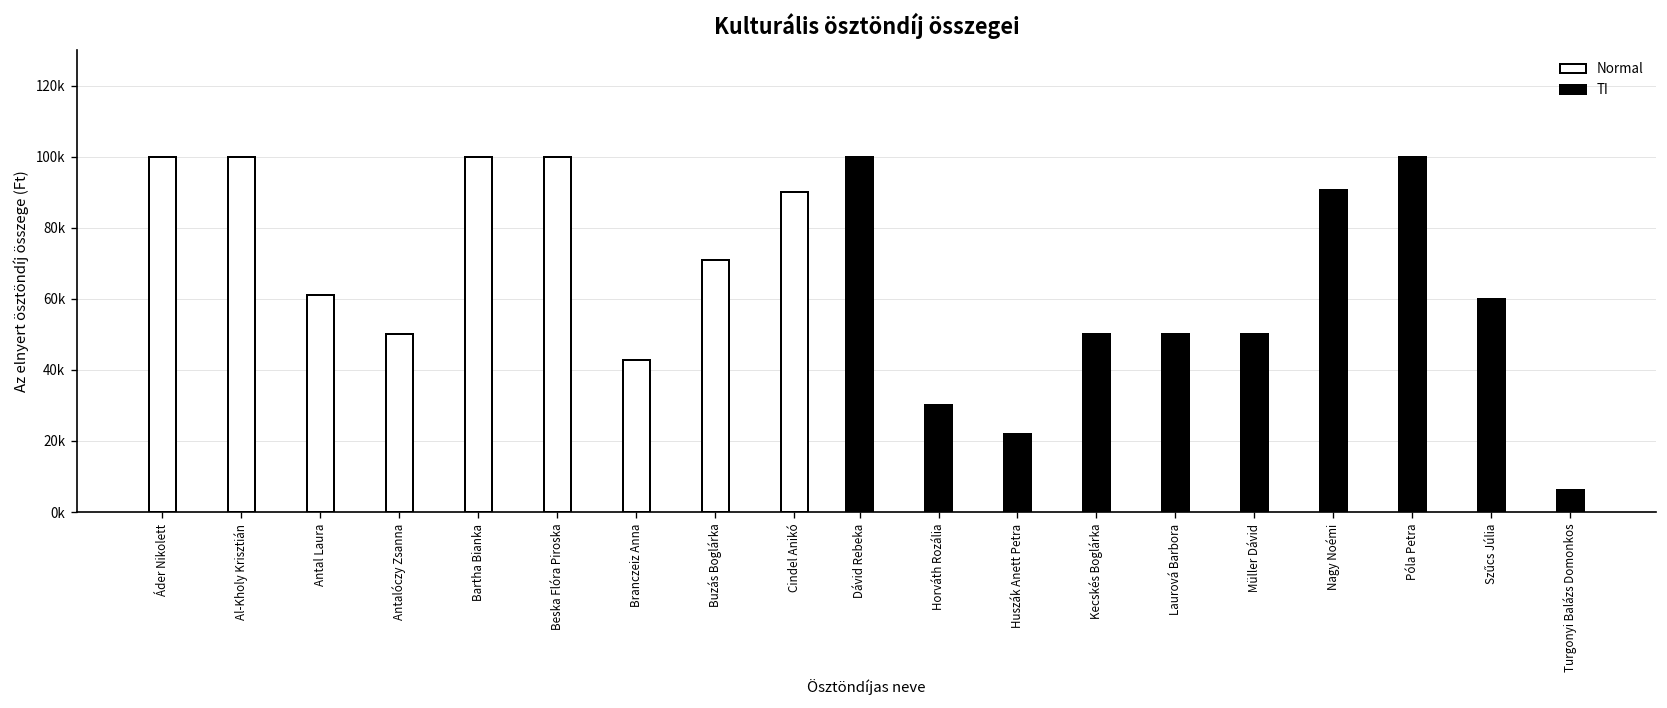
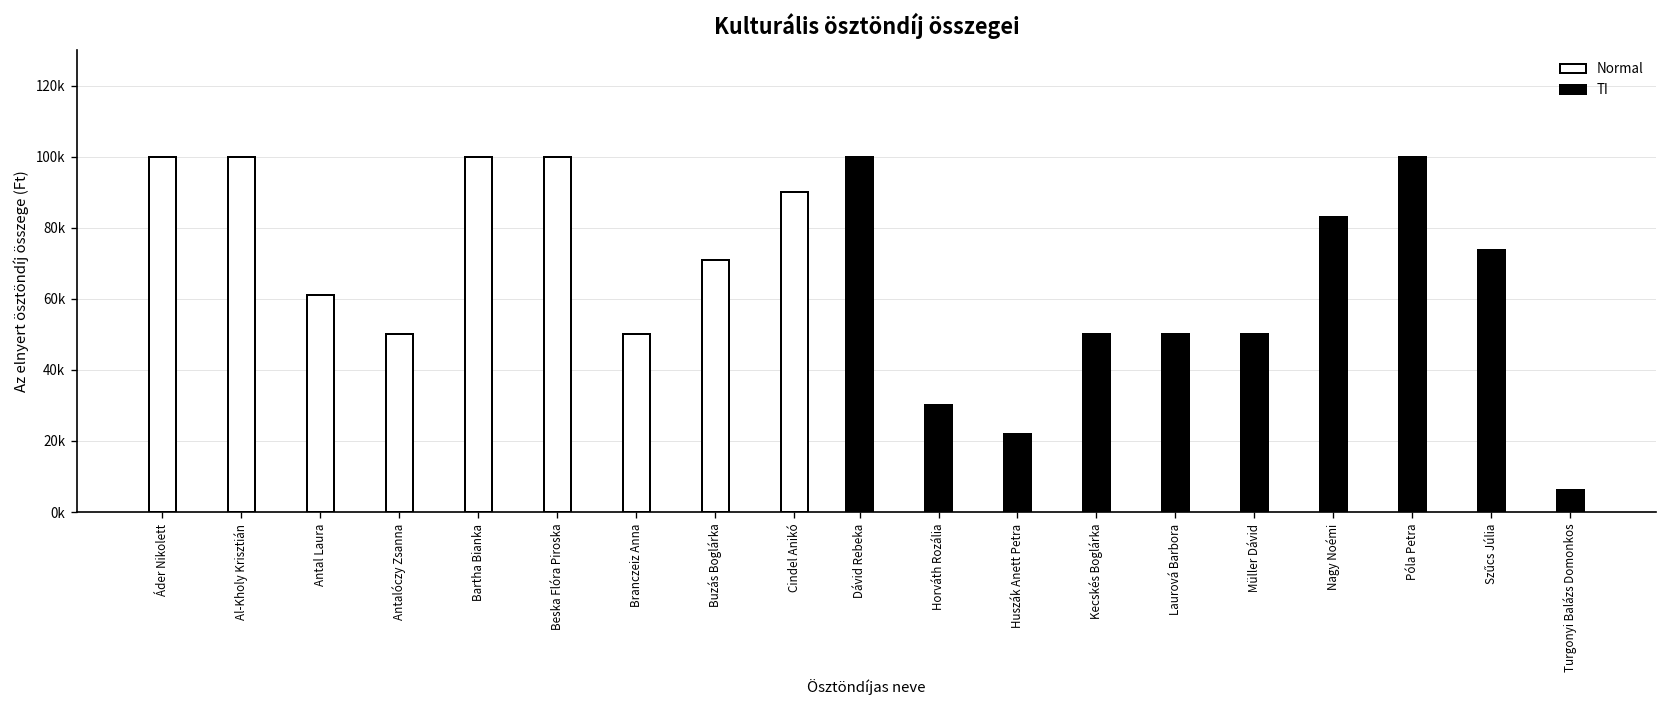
Normal, Branczeiz Anna: 43000 -> 50000
TI, Nagy Noémi: 91000 -> 83000
TI, Szűcs Júlia: 60000 -> 74000
